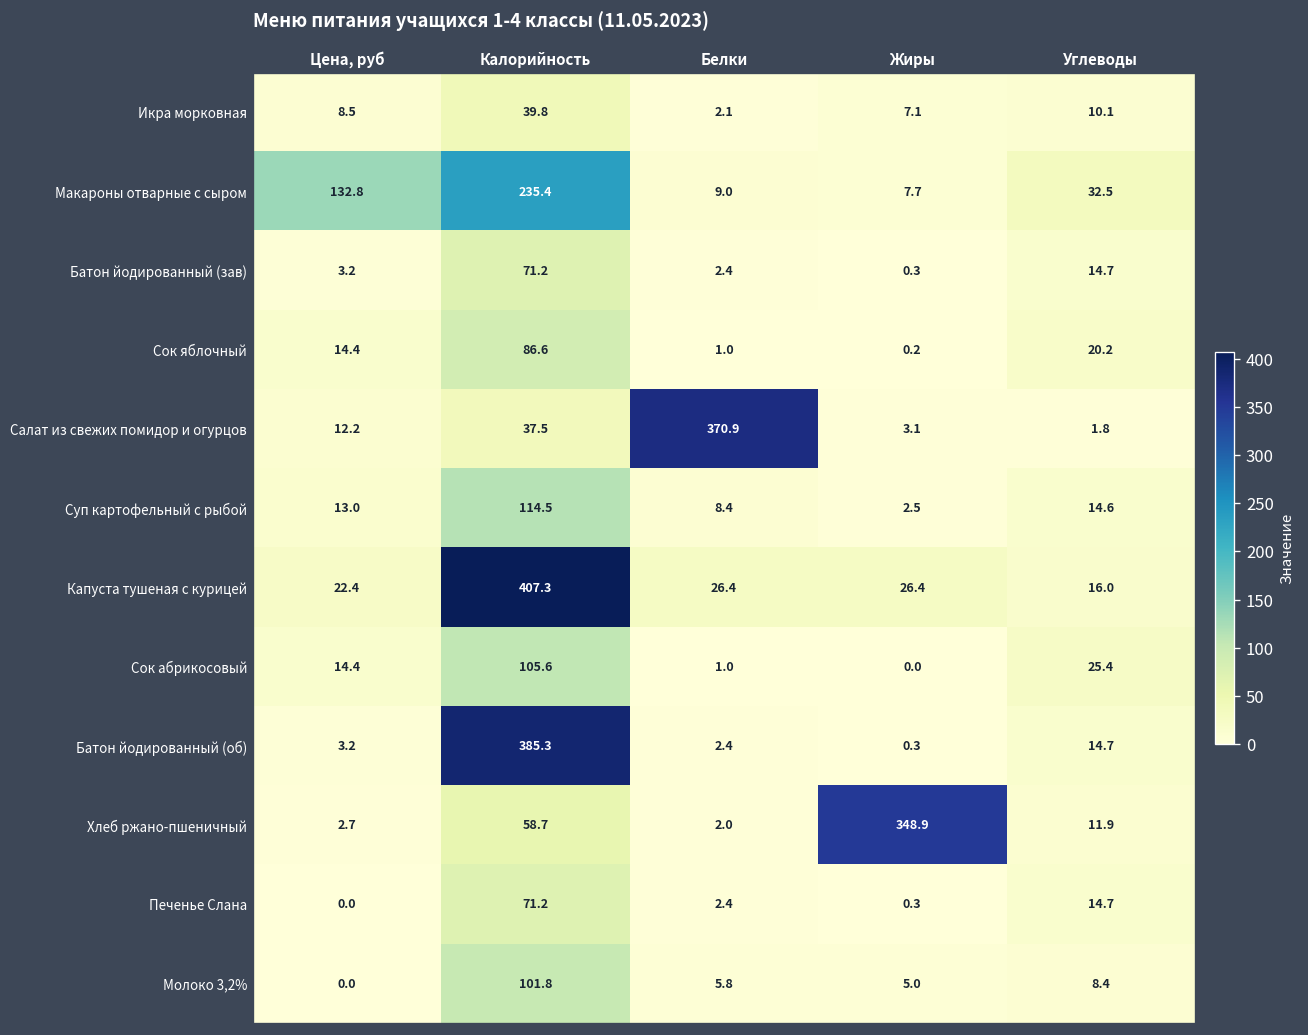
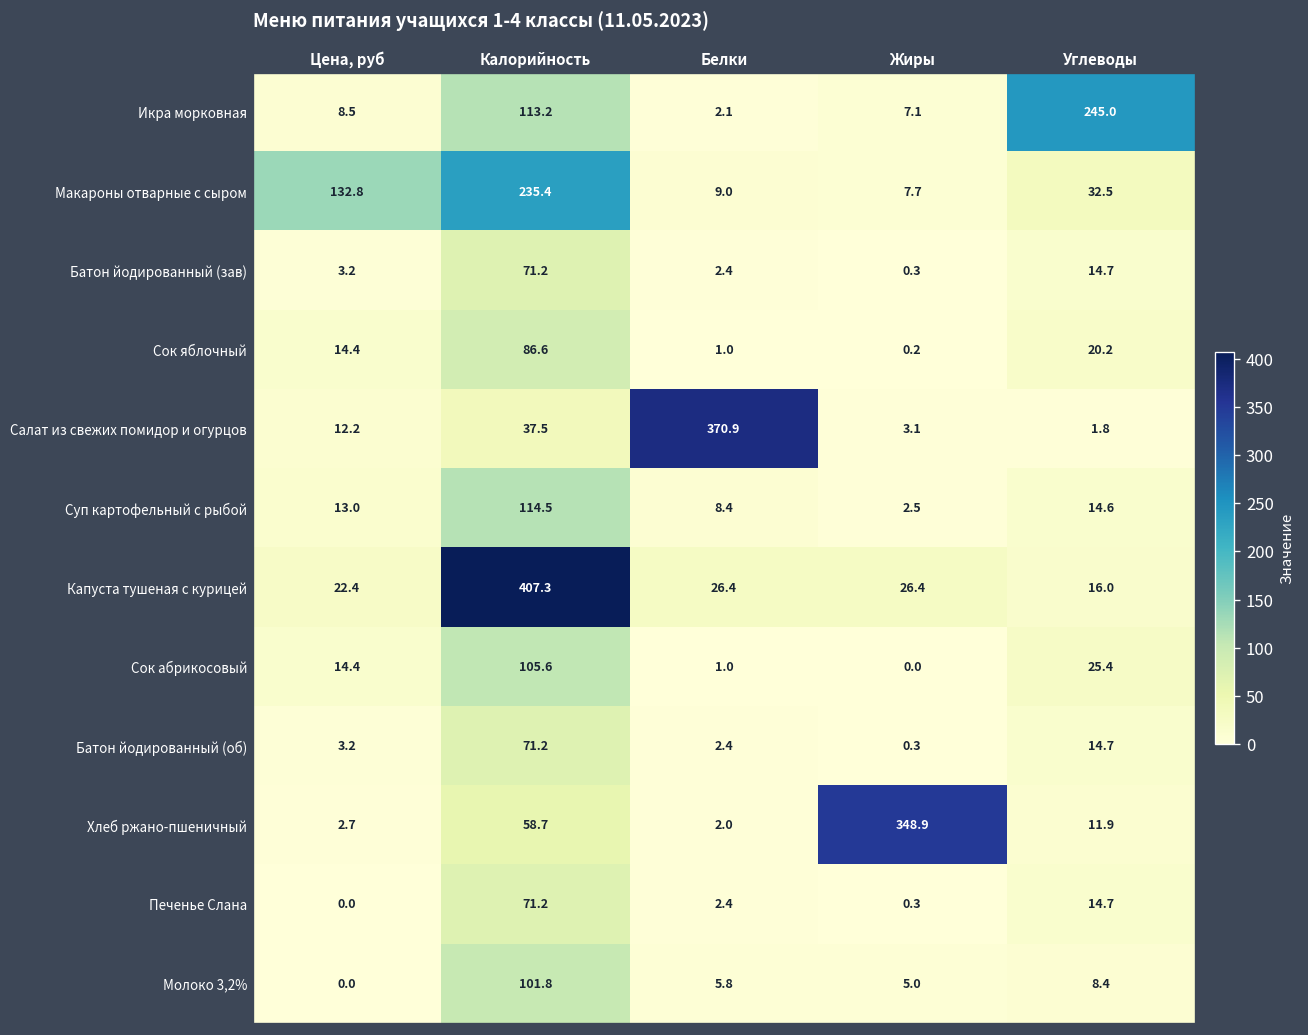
Икра морковная, Калорийность: 39.8 -> 113.2
Икра морковная, Углеводы: 10.1 -> 245.0
Батон йодированный (об), Калорийность: 385.3 -> 71.2
